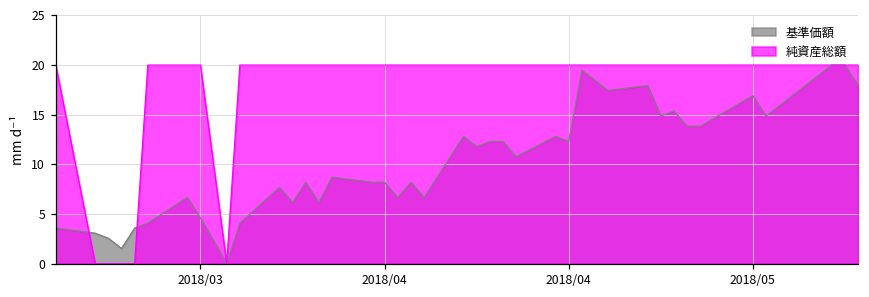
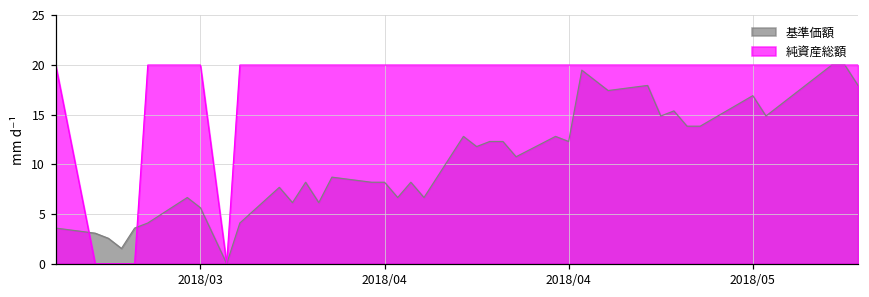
基準価額, 2018/03: 5 -> 6
